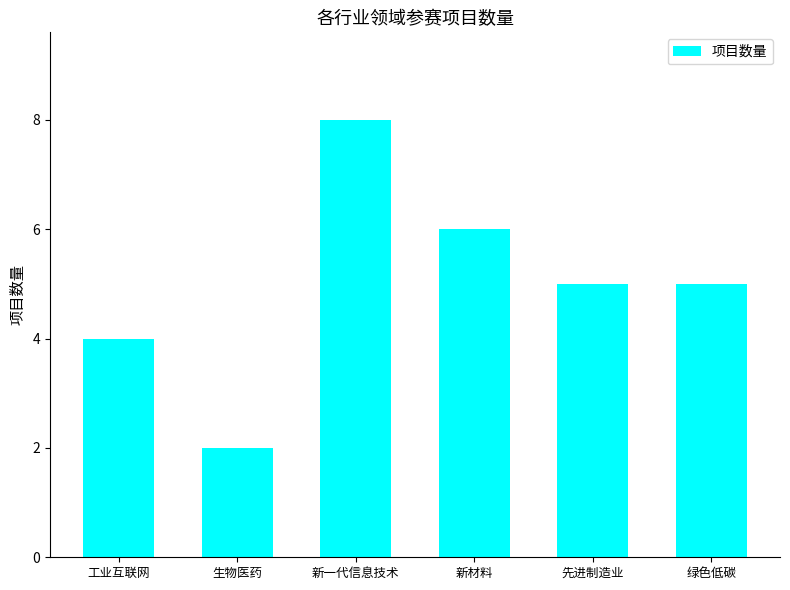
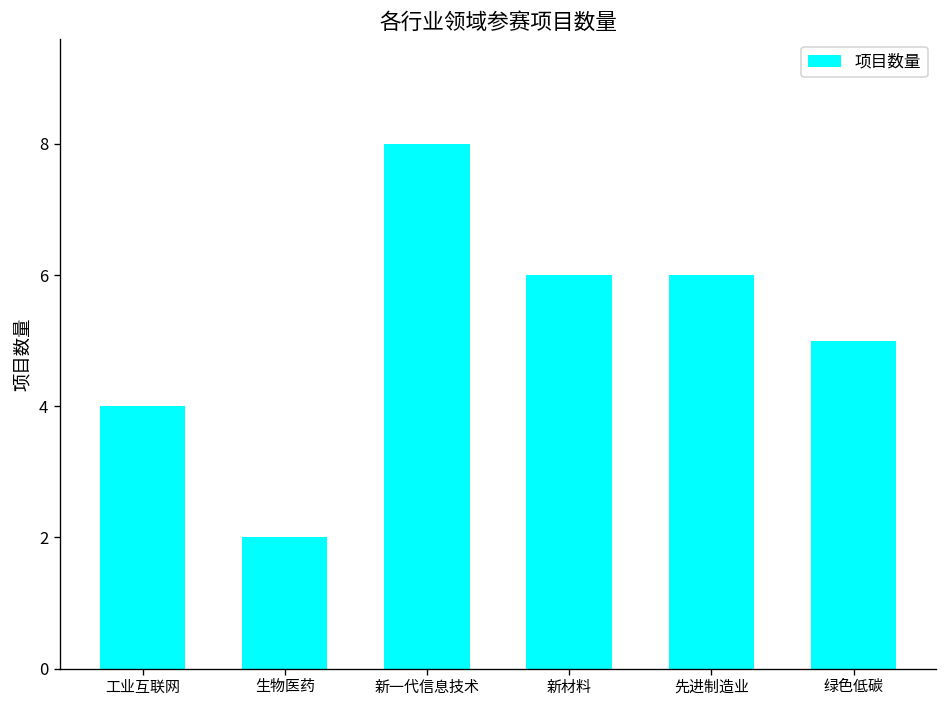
先进制造业: 5 -> 6
